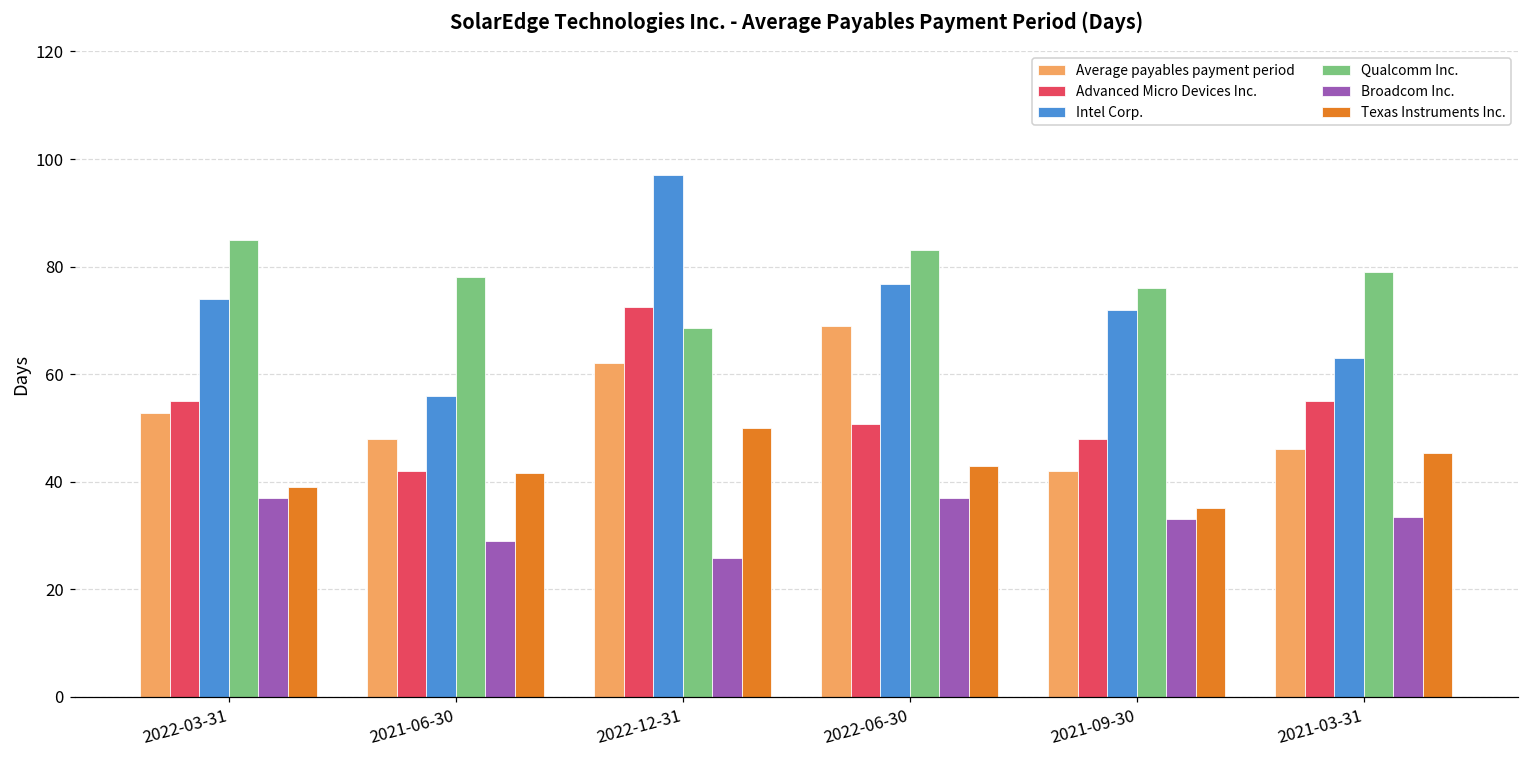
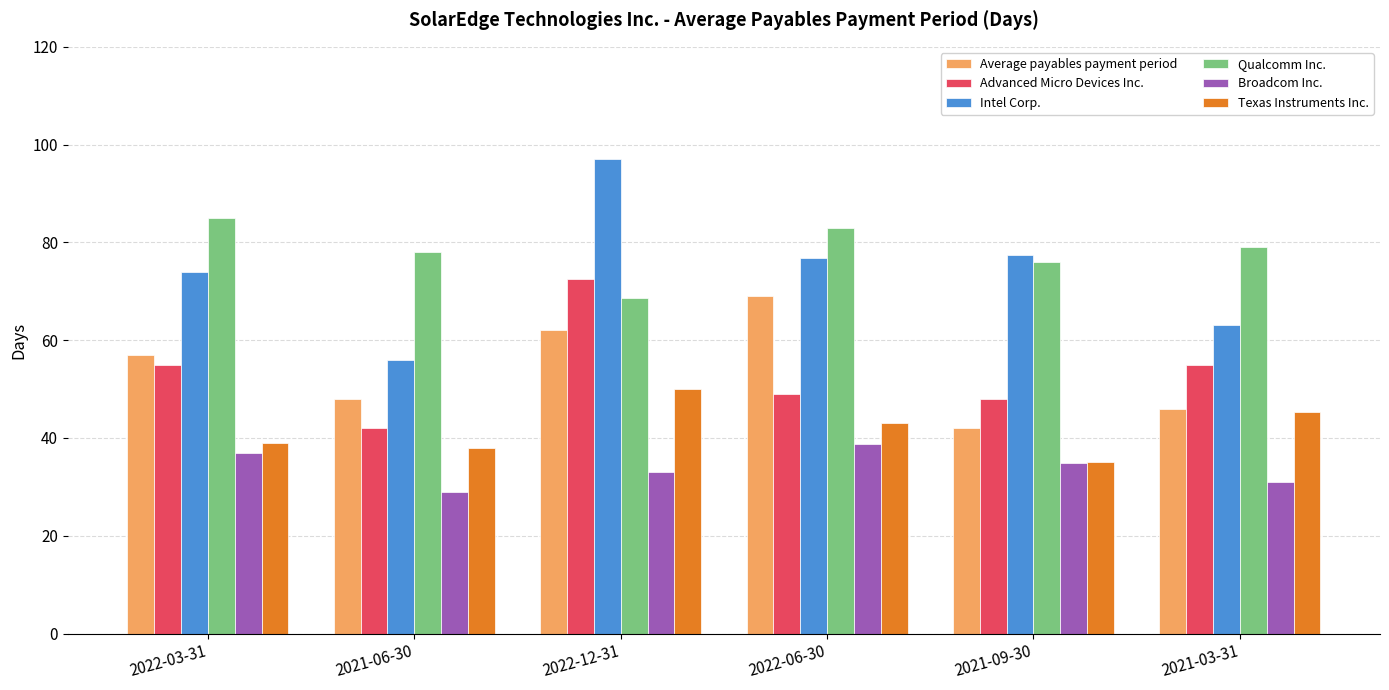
Average payables payment period, 2022-03-31: 53 -> 57
Texas Instruments Inc., 2021-06-30: 42 -> 38
Broadcom Inc., 2022-12-31: 26 -> 33
Advanced Micro Devices Inc., 2022-06-30: 51 -> 49
Broadcom Inc., 2022-06-30: 37 -> 39
Intel Corp., 2021-09-30: 72 -> 78
Broadcom Inc., 2021-09-30: 33 -> 35
Broadcom Inc., 2021-03-31: 33 -> 31
